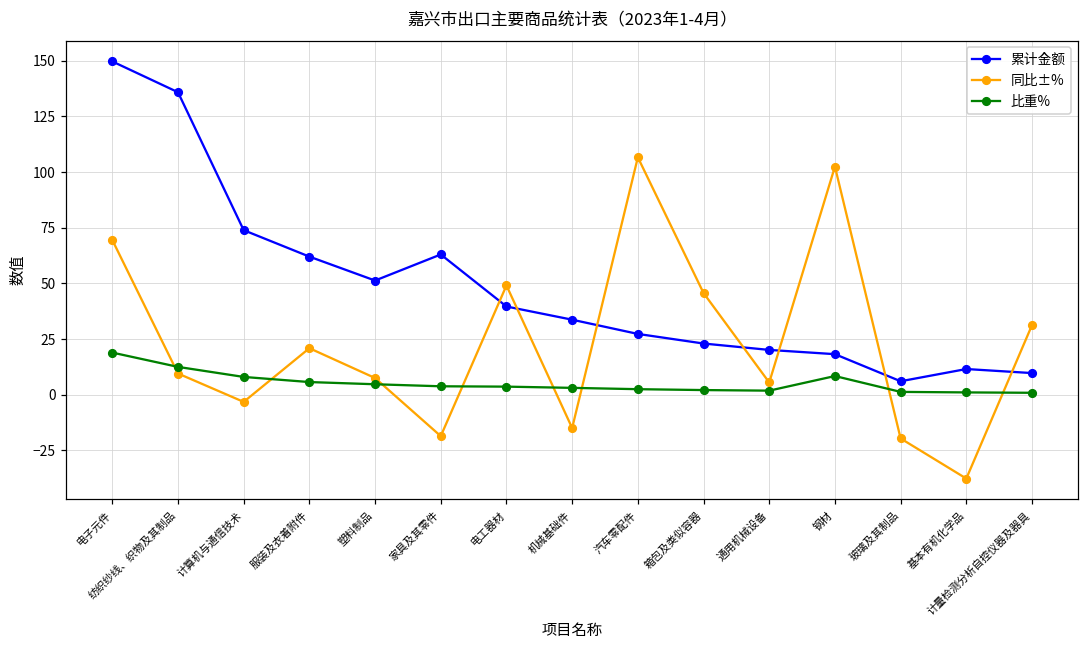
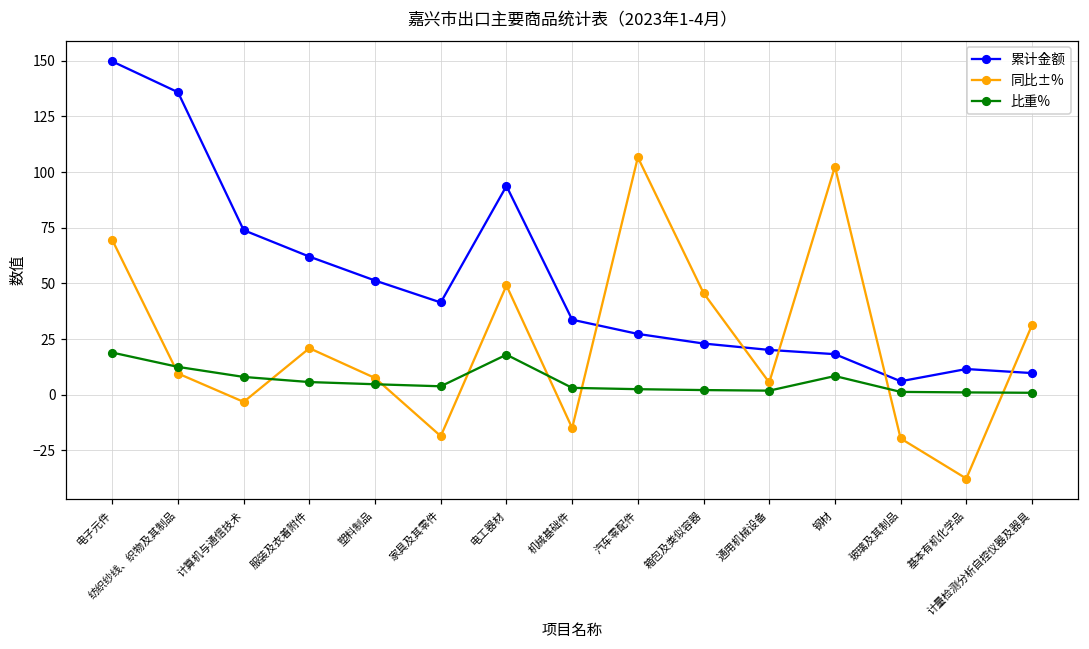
累计金额, 家具及其零件: 63 -> 41
累计金额, 电工器材: 40 -> 94
比重%, 电工器材: 4 -> 18
